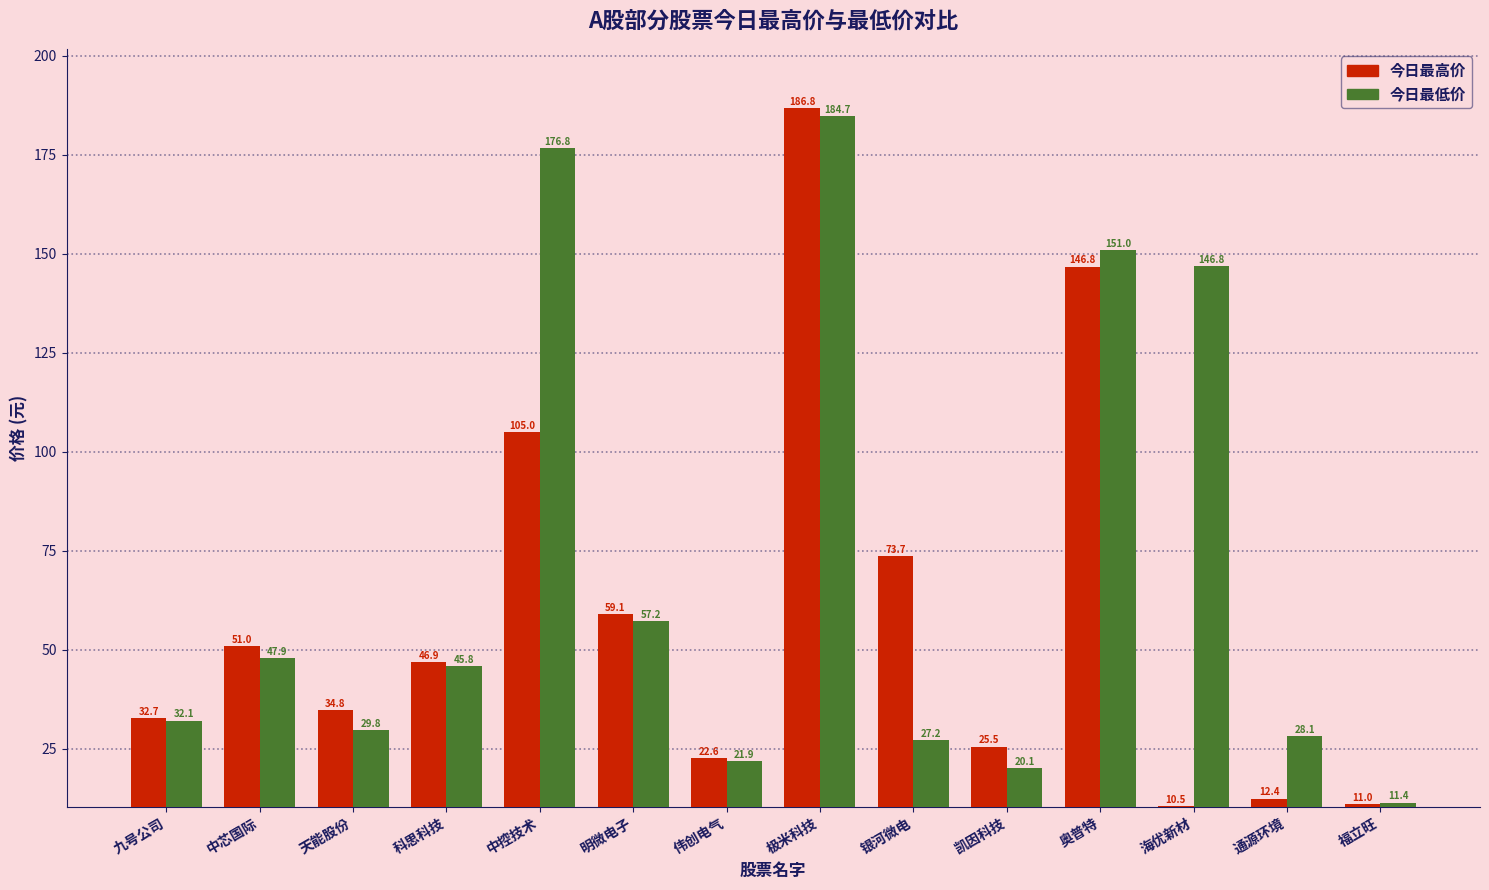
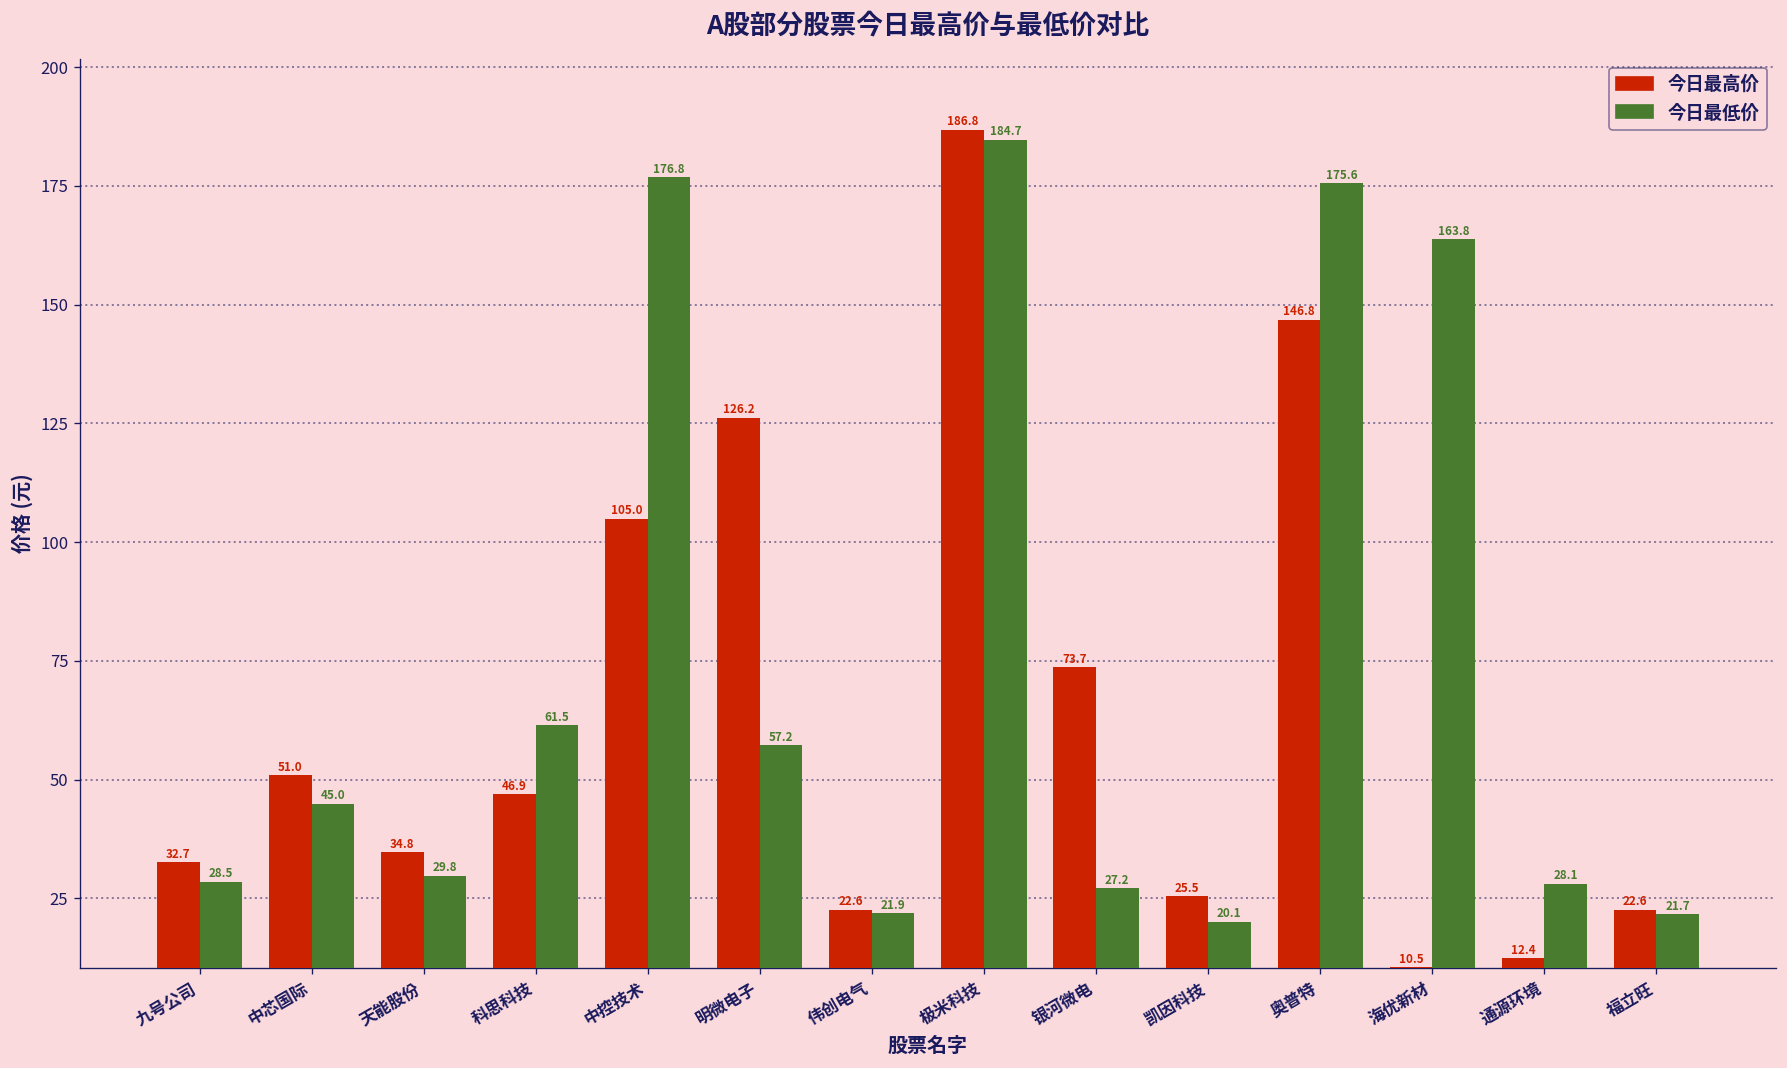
今日最低价, 九号公司: 32.1 -> 28.5
今日最低价, 中芯国际: 47.9 -> 45.0
今日最低价, 科思科技: 45.8 -> 61.5
今日最高价, 明微电子: 59.1 -> 126.2
今日最低价, 奥普特: 151.0 -> 175.6
今日最低价, 海优新材: 146.8 -> 163.8
今日最高价, 福立旺: 11.0 -> 22.6
今日最低价, 福立旺: 11.4 -> 21.7
